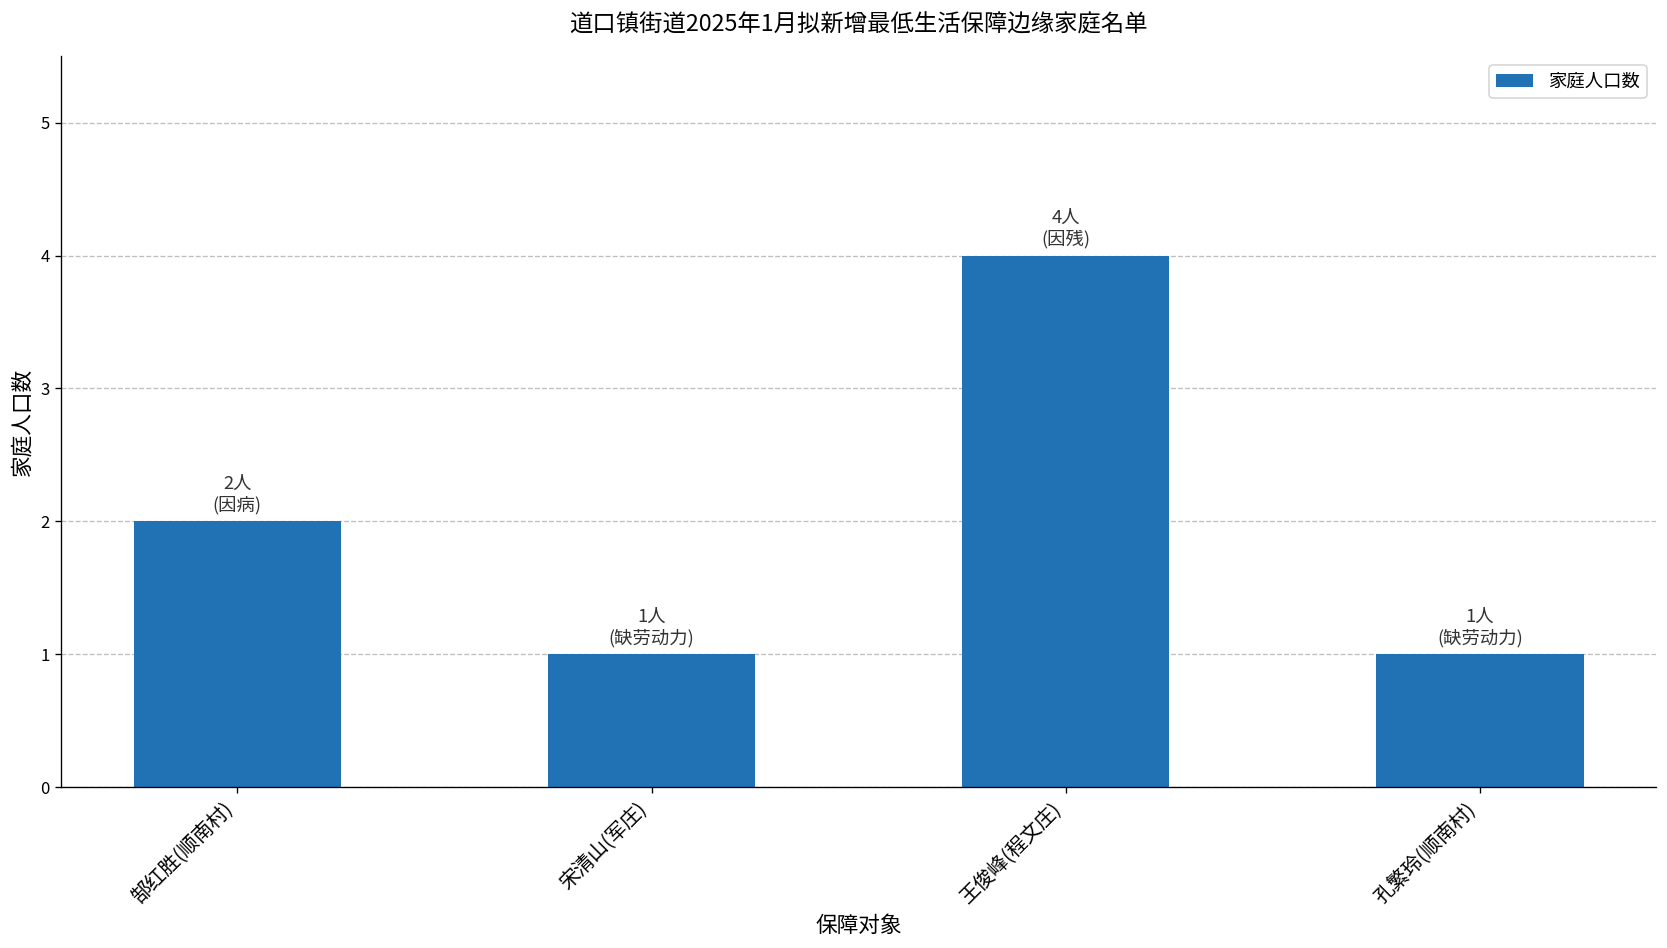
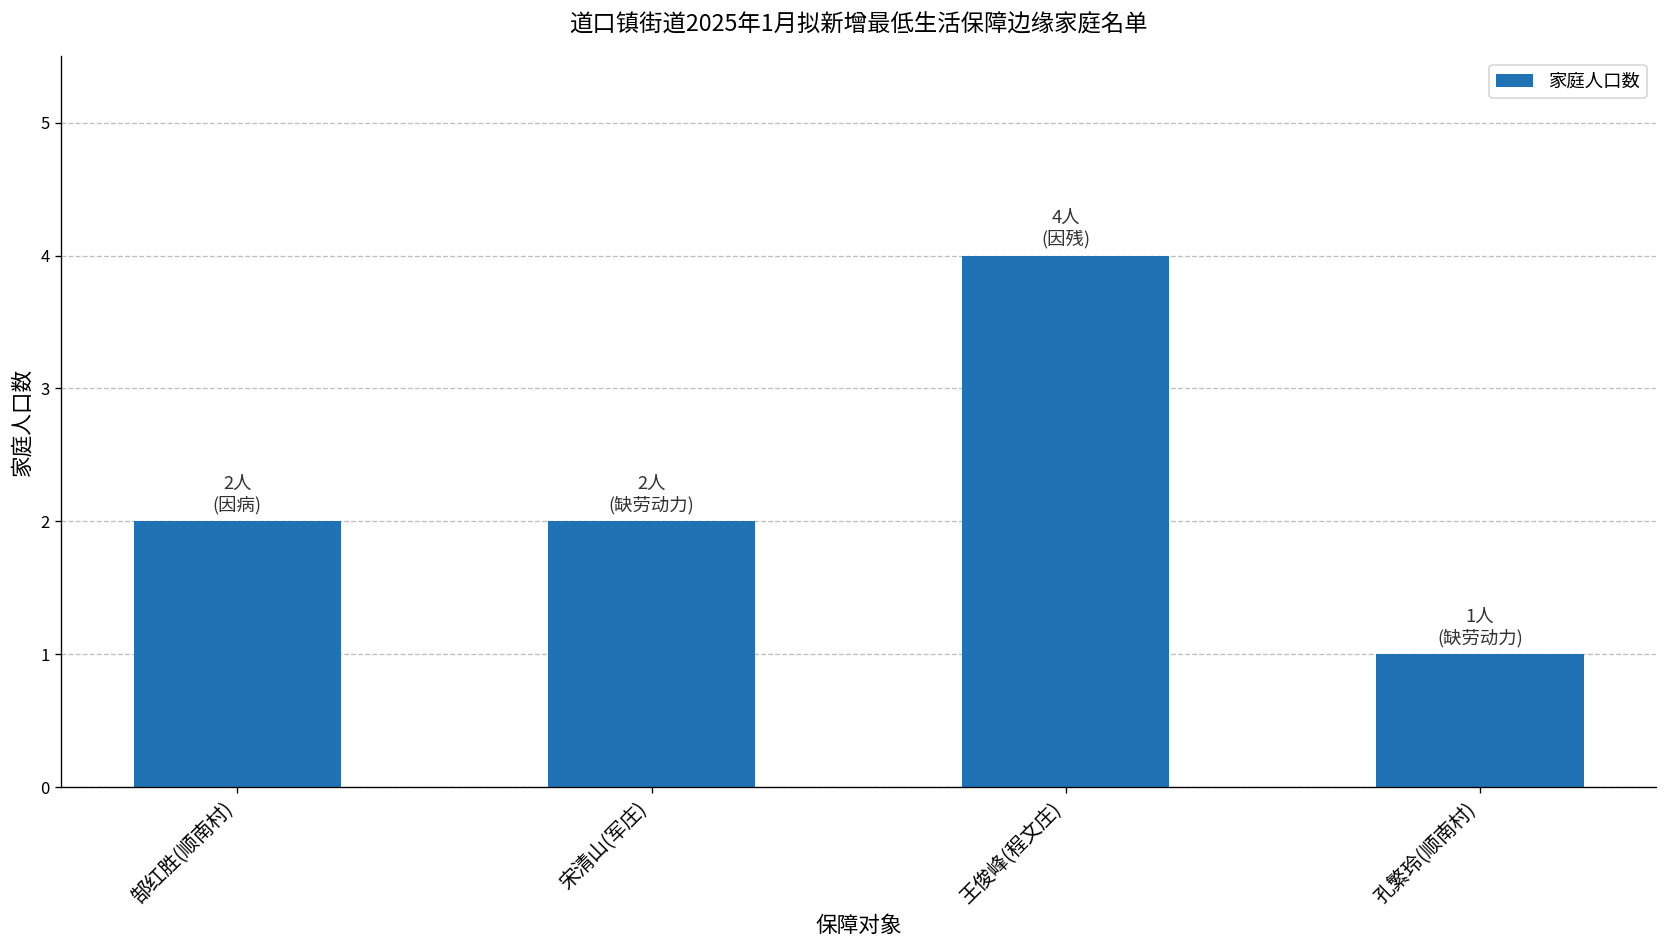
宋清山(军庄): 1人 -> 2人
